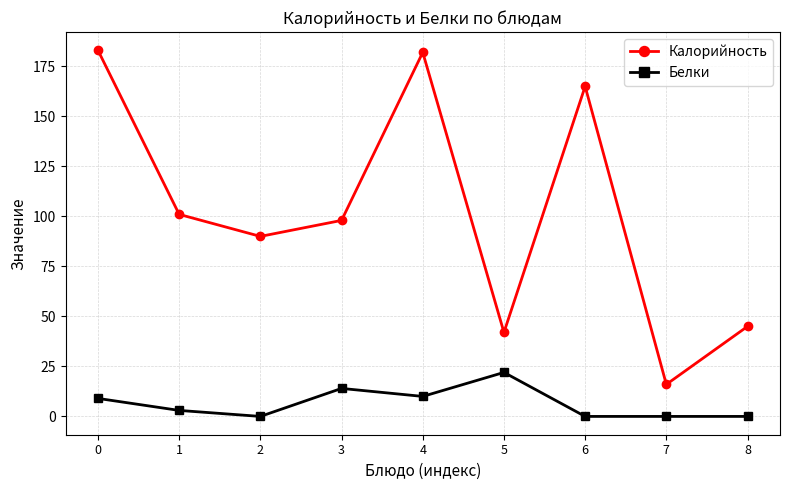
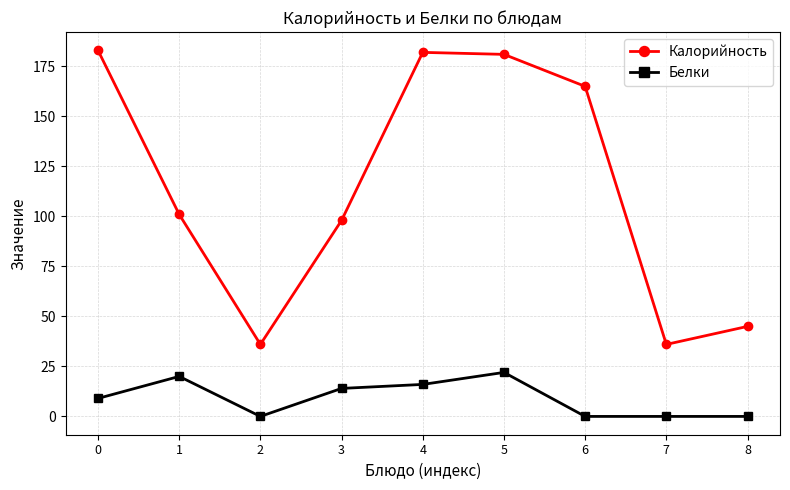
Белки, 1: 3 -> 20
Калорийность, 2: 90 -> 36
Белки, 4: 10 -> 16
Калорийность, 5: 42 -> 181
Калорийность, 7: 16 -> 36
